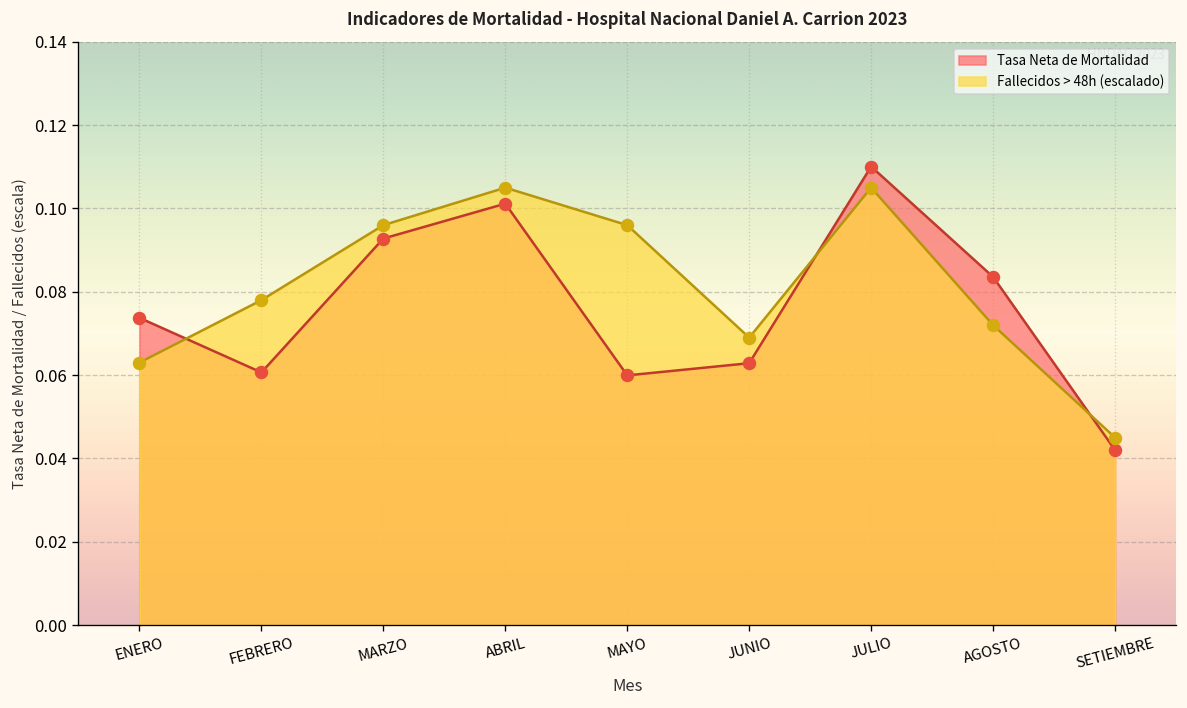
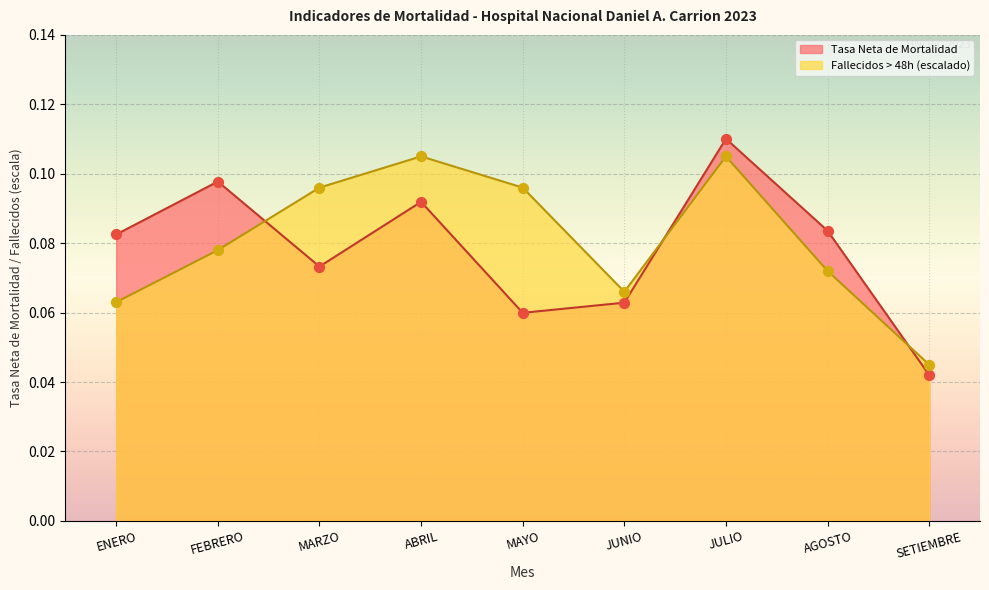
Tasa Neta de Mortalidad, ENERO: 0.074 -> 0.083
Tasa Neta de Mortalidad, FEBRERO: 0.061 -> 0.098
Tasa Neta de Mortalidad, MARZO: 0.093 -> 0.073
Tasa Neta de Mortalidad, ABRIL: 0.101 -> 0.092
Fallecidos > 48h (escalado), JUNIO: 0.069 -> 0.066
